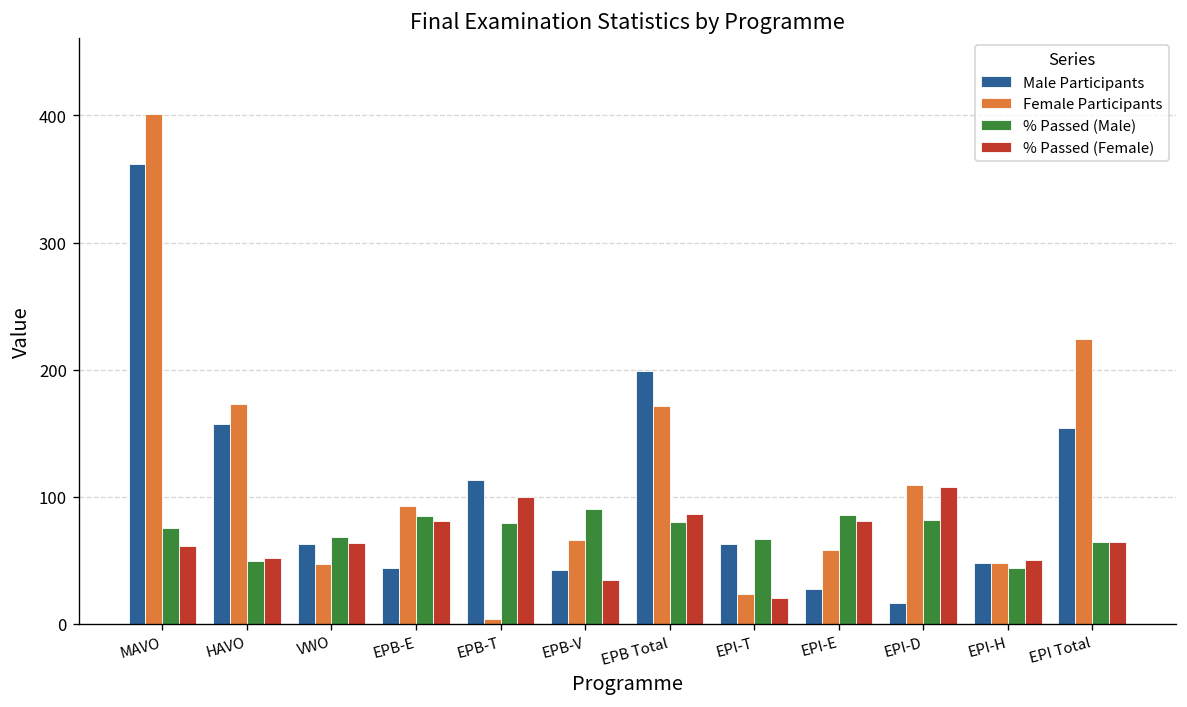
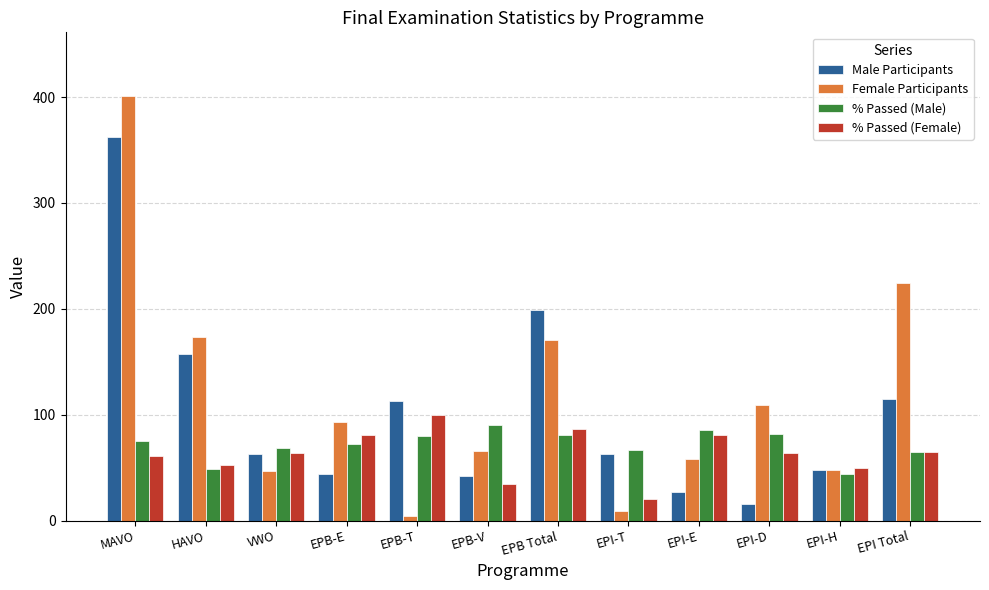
% Passed (Male), EPB-E: 85 -> 73
Female Participants, EPI-T: 23 -> 9
% Passed (Female), EPI-D: 108 -> 64
Male Participants, EPI Total: 154 -> 115
